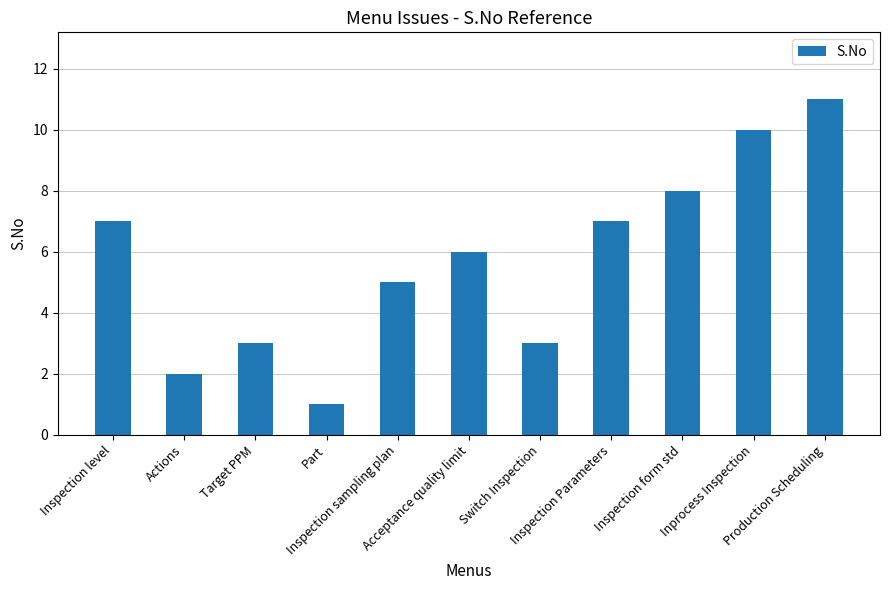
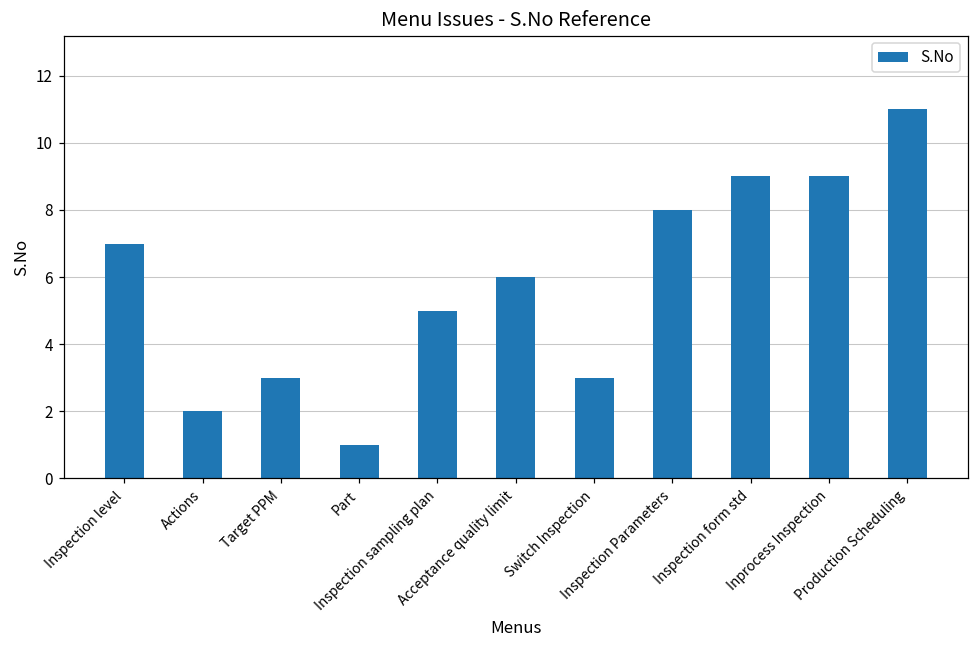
Inspection Parameters: 7 -> 8
Inspection form std: 8 -> 9
Inprocess Inspection: 10 -> 9
